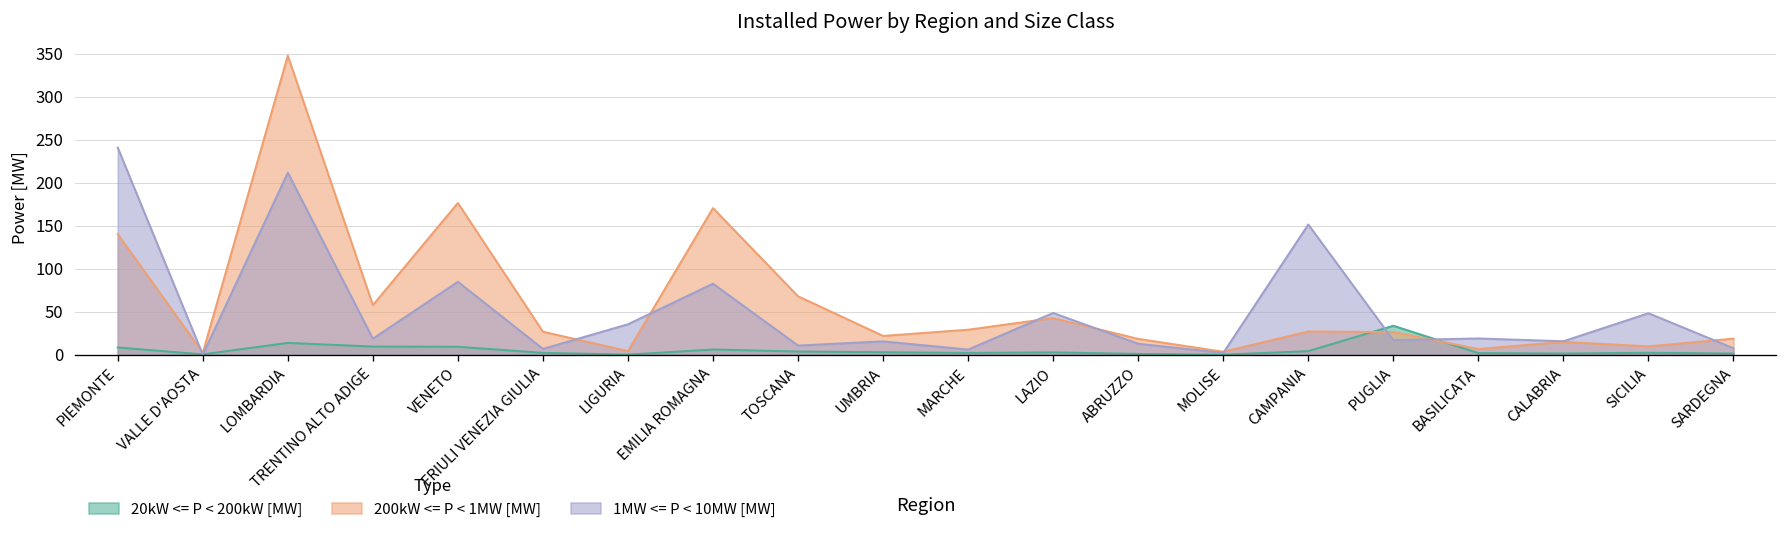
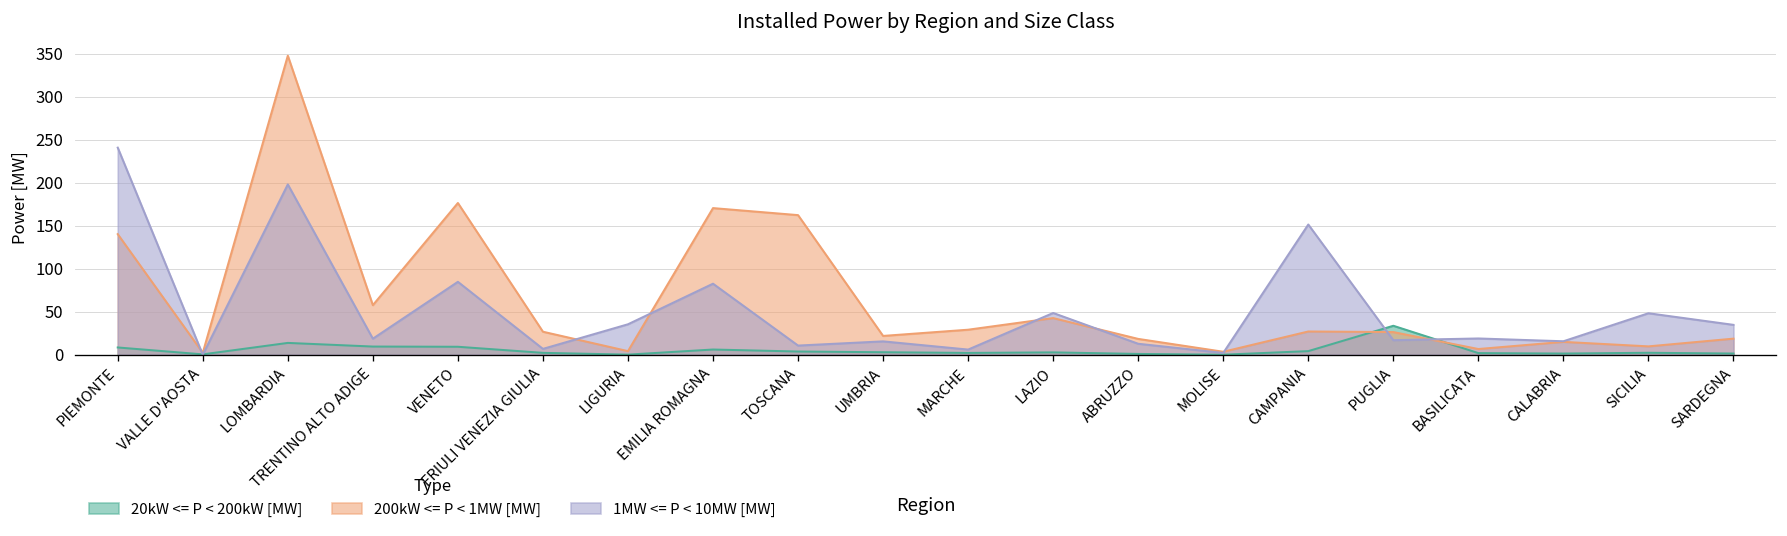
1MW <= P < 10MW [MW], LOMBARDIA: 210 -> 200
200kW <= P < 1MW [MW], TOSCANA: 70 -> 160
1MW <= P < 10MW [MW], SARDEGNA: 10 -> 30
